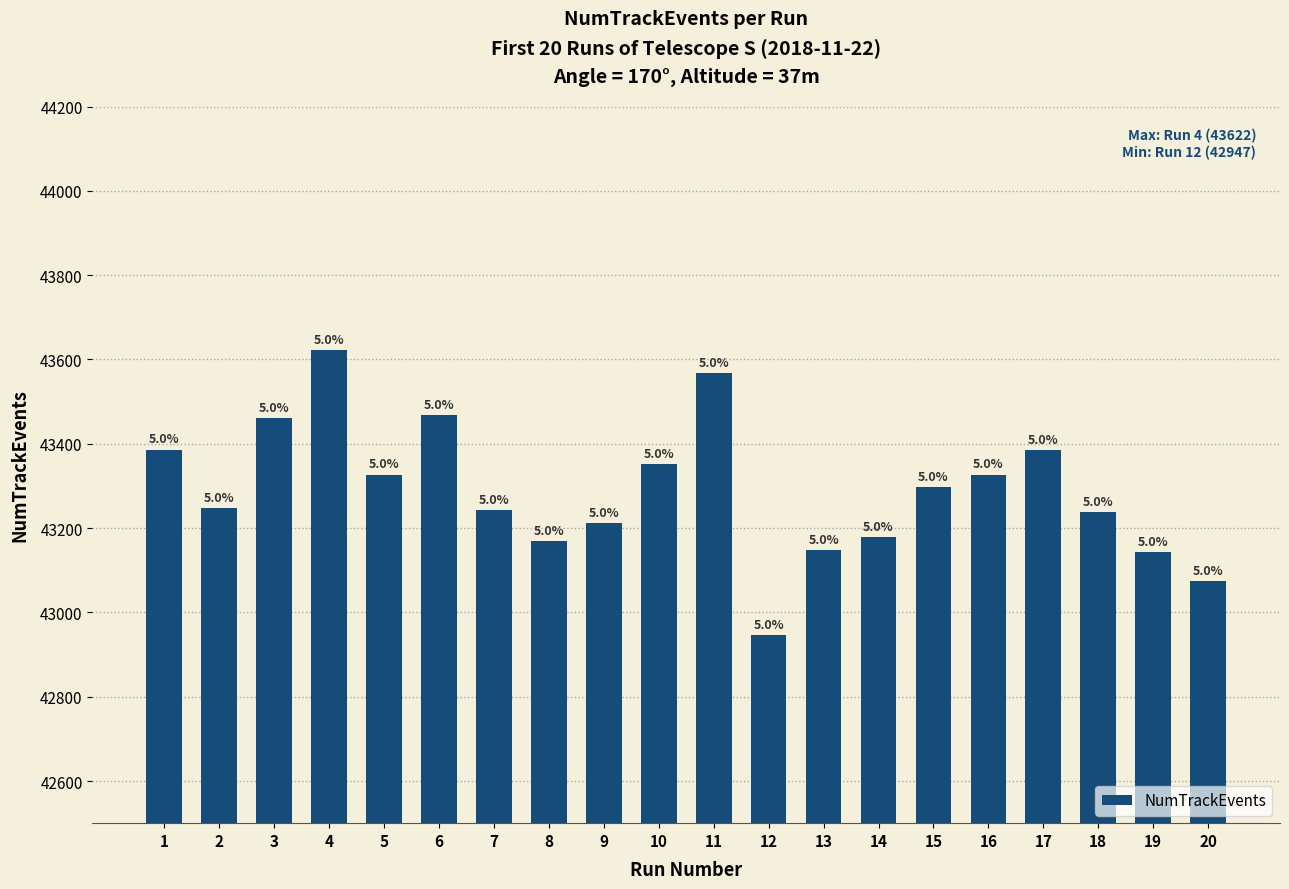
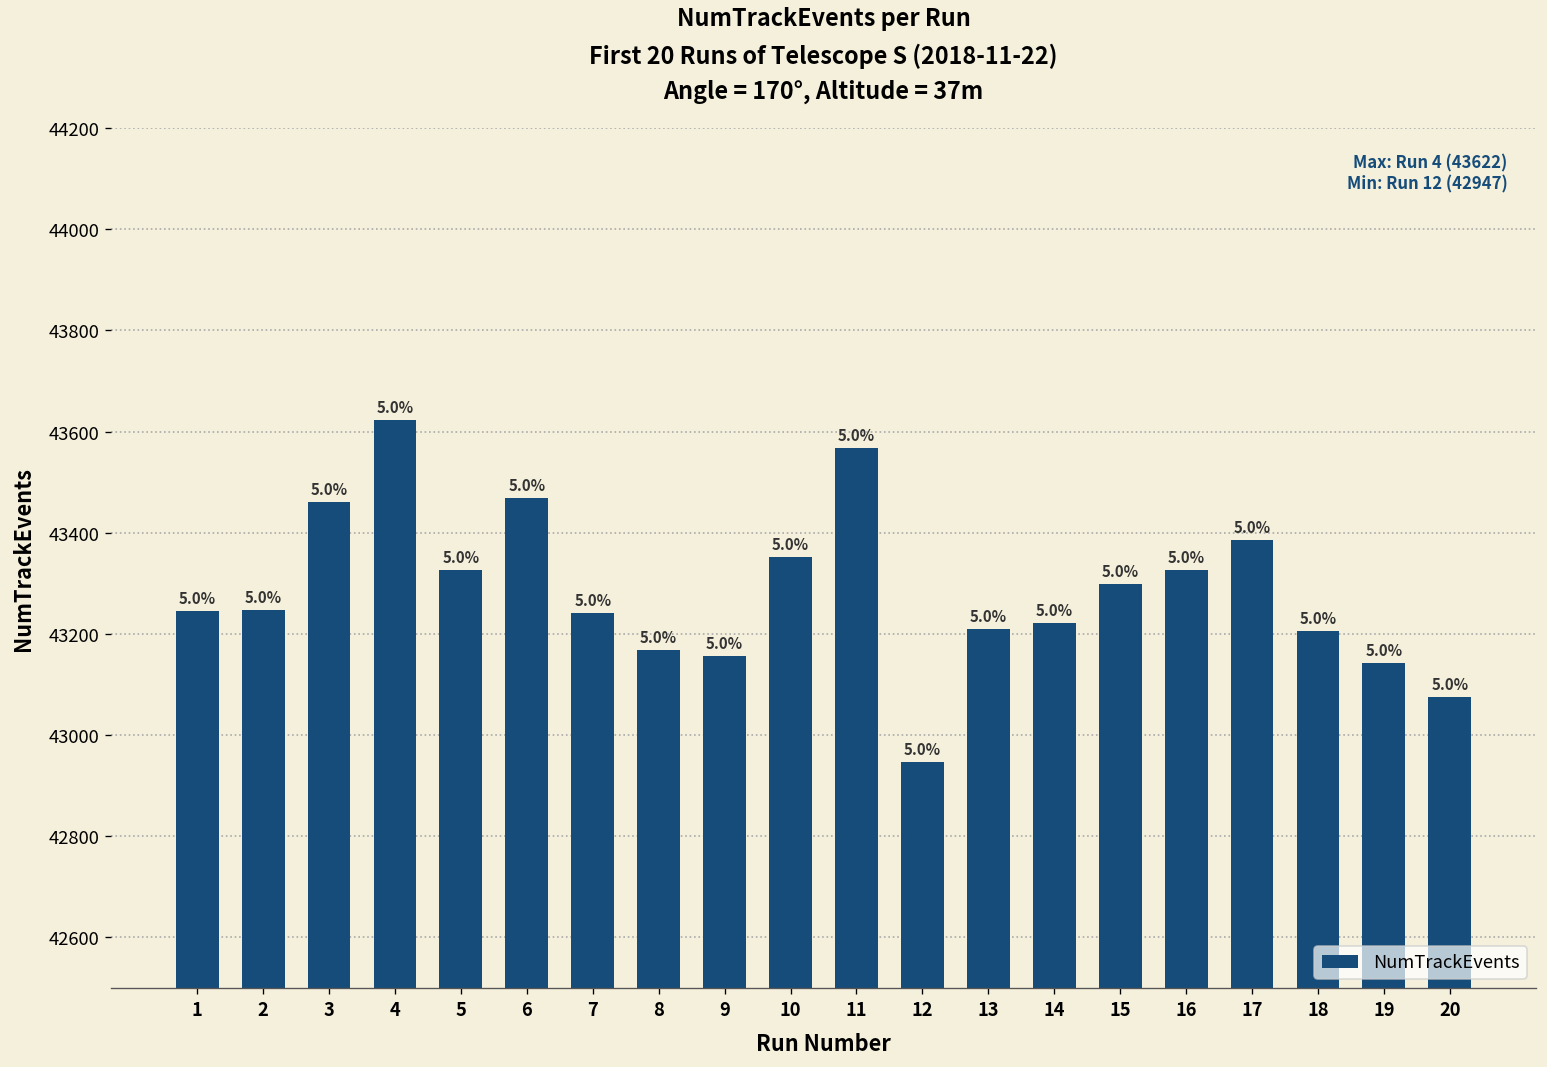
1: 43390 -> 43250
9: 43210 -> 43160
13: 43150 -> 43210
14: 43180 -> 43220
18: 43240 -> 43210
